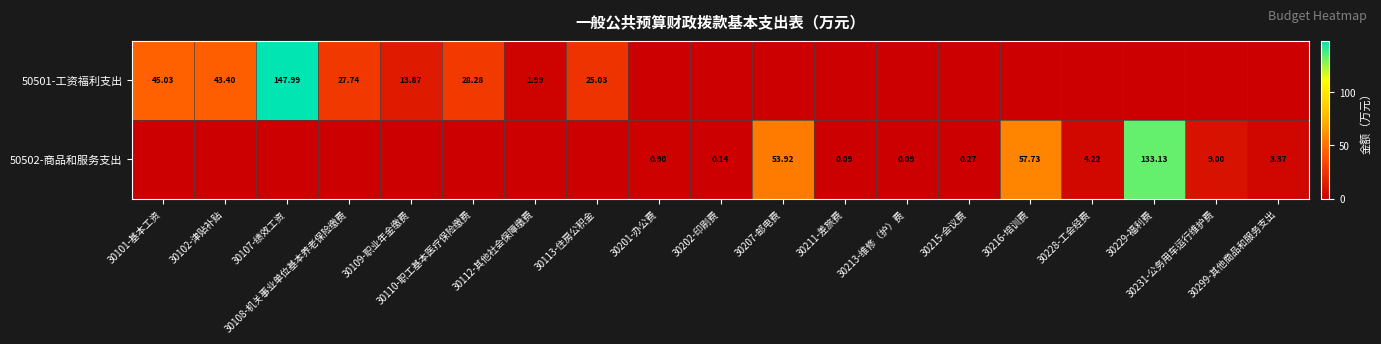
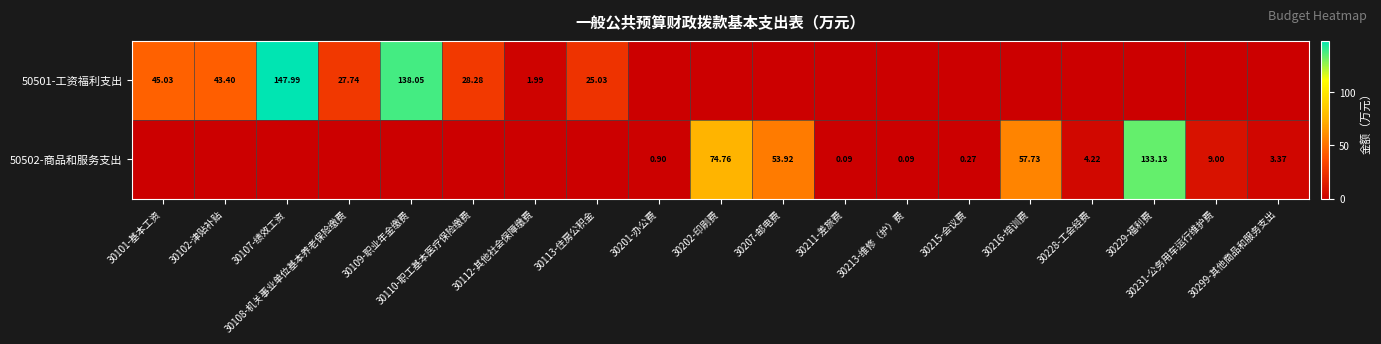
50501-工资福利支出, 30109-职业年金缴费: 13.87 -> 138.05
50502-商品和服务支出, 30202-印刷费: 0.14 -> 74.76
